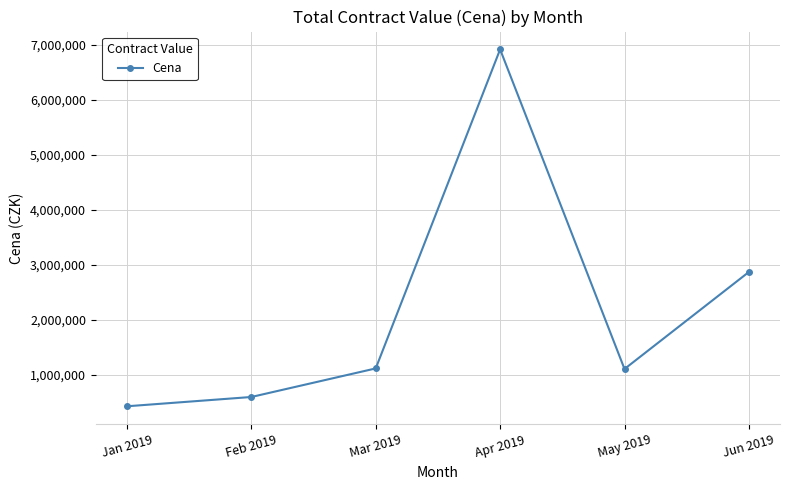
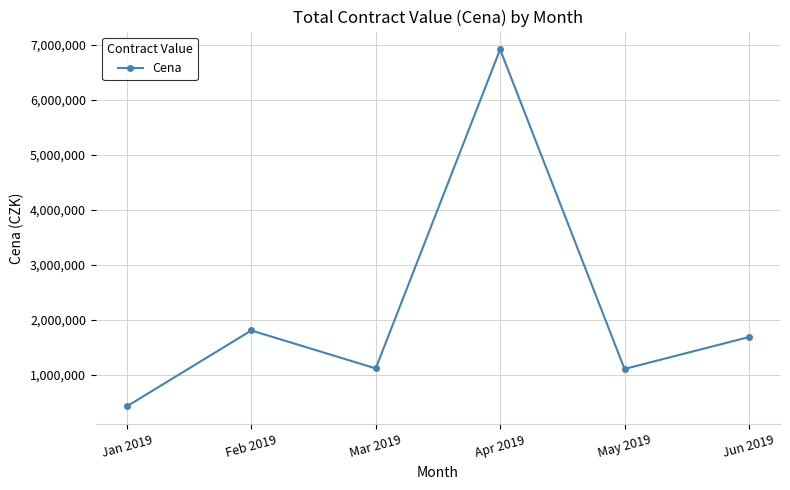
Feb 2019: 600,000 -> 1,800,000
Jun 2019: 2,900,000 -> 1,700,000
